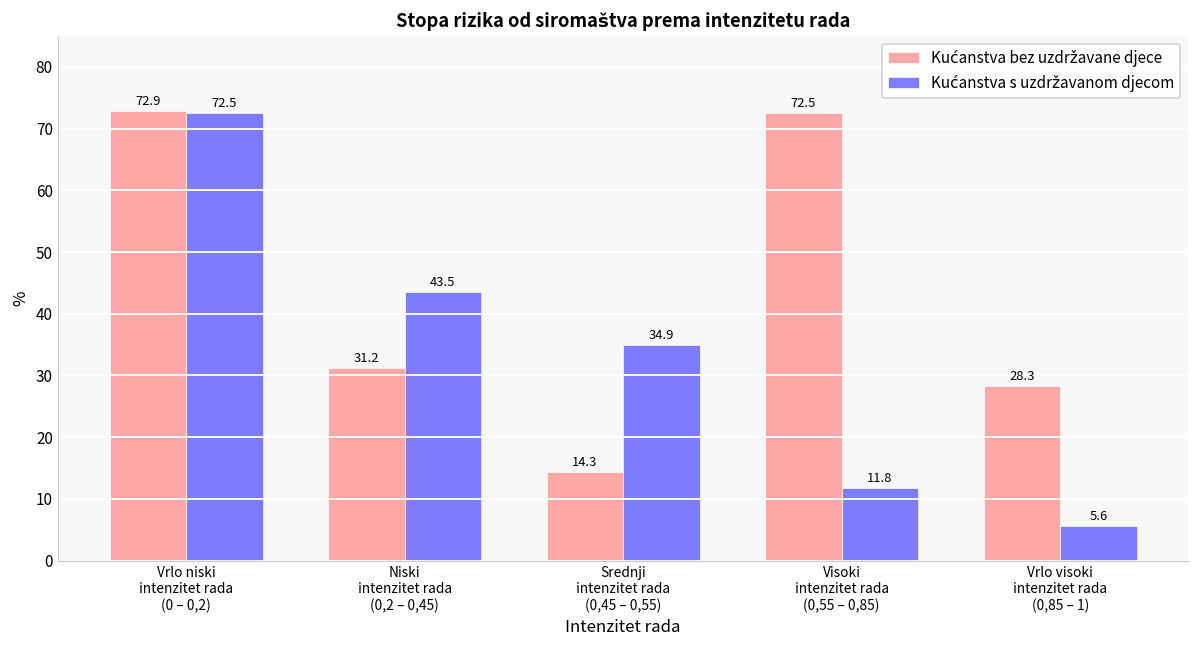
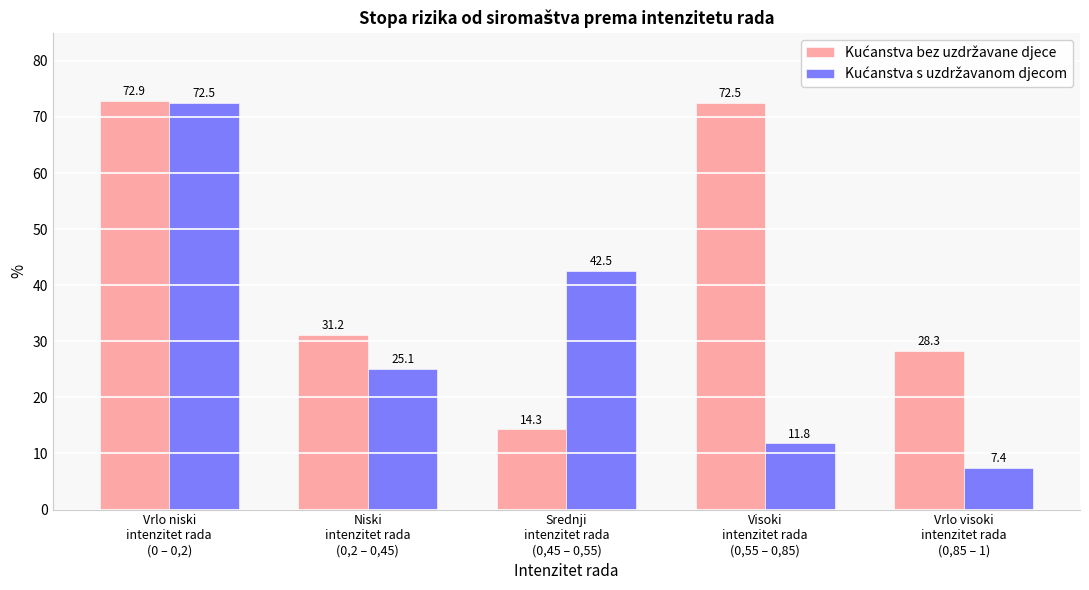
Kućanstva s uzdržavanom djecom, Niski intenzitet rada (0,2 – 0,45): 43.5 -> 25.1
Kućanstva s uzdržavanom djecom, Srednji intenzitet rada (0,45 – 0,55): 34.9 -> 42.5
Kućanstva s uzdržavanom djecom, Vrlo visoki intenzitet rada (0,85 – 1): 5.6 -> 7.4
